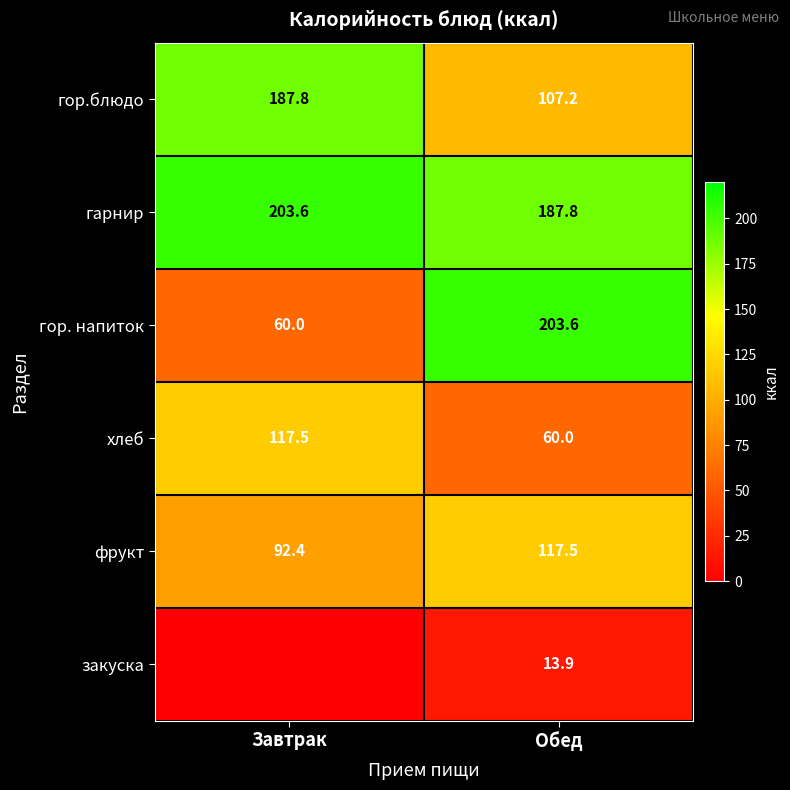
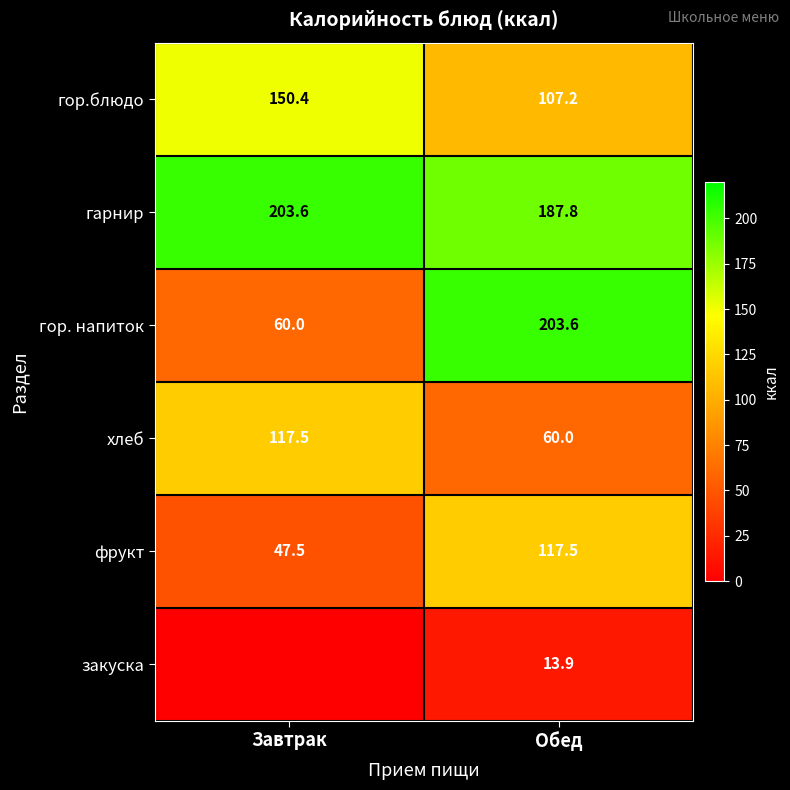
гор.блюдо, Завтрак: 187.8 -> 150.4
фрукт, Завтрак: 92.4 -> 47.5
